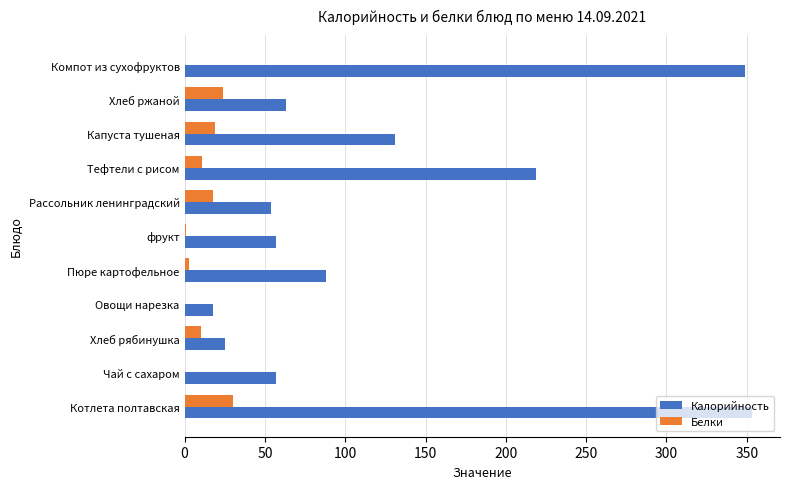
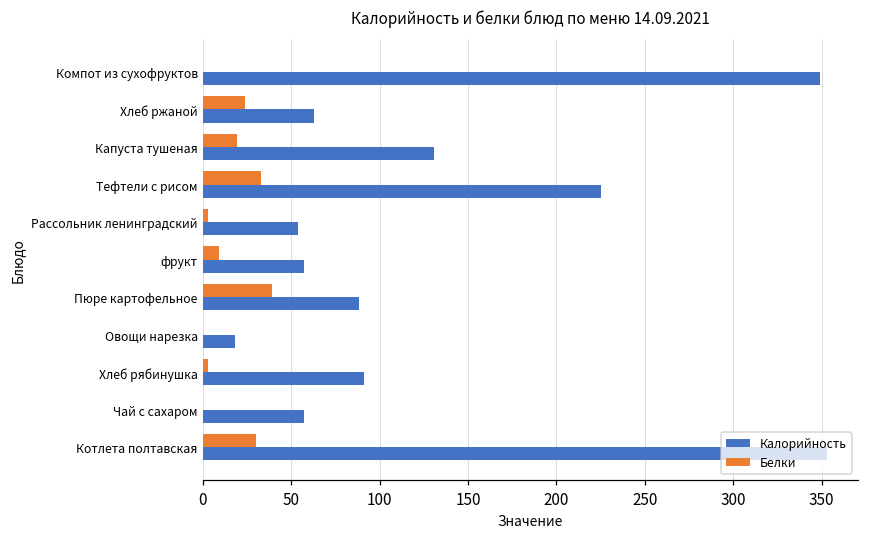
Белки, Тефтели с рисом: 11 -> 33
Калорийность, Тефтели с рисом: 219 -> 225
Белки, Рассольник ленинградский: 18 -> 3
Белки, фрукт: 1 -> 9
Белки, Пюре картофельное: 3 -> 39
Белки, Хлеб рябинушка: 10 -> 3
Калорийность, Хлеб рябинушка: 25 -> 91
